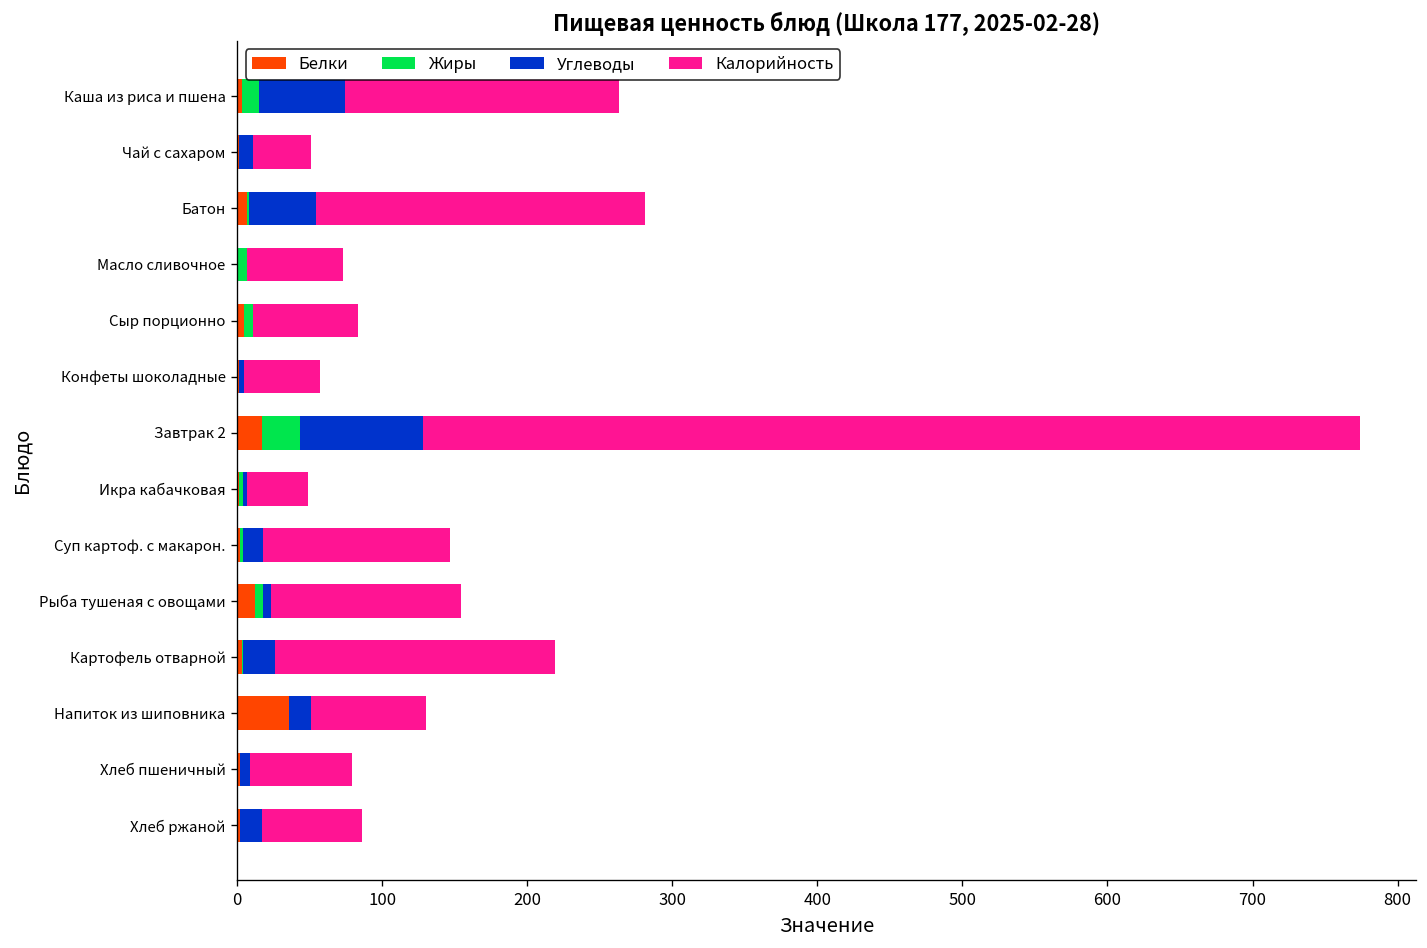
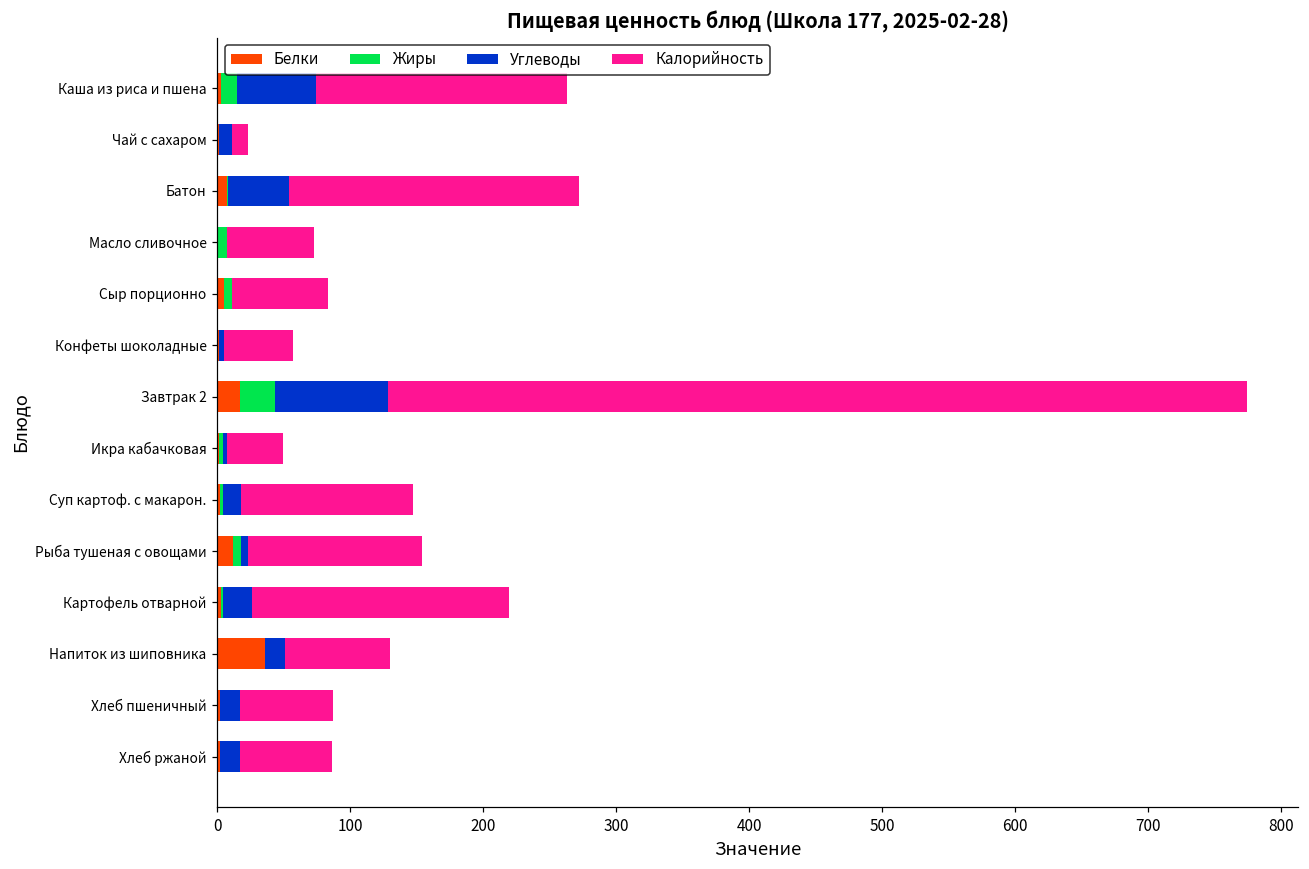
Калорийность, Чай с сахаром: 40 -> 12
Калорийность, Батон: 227 -> 218
Углеводы, Хлеб пшеничный: 7 -> 15
